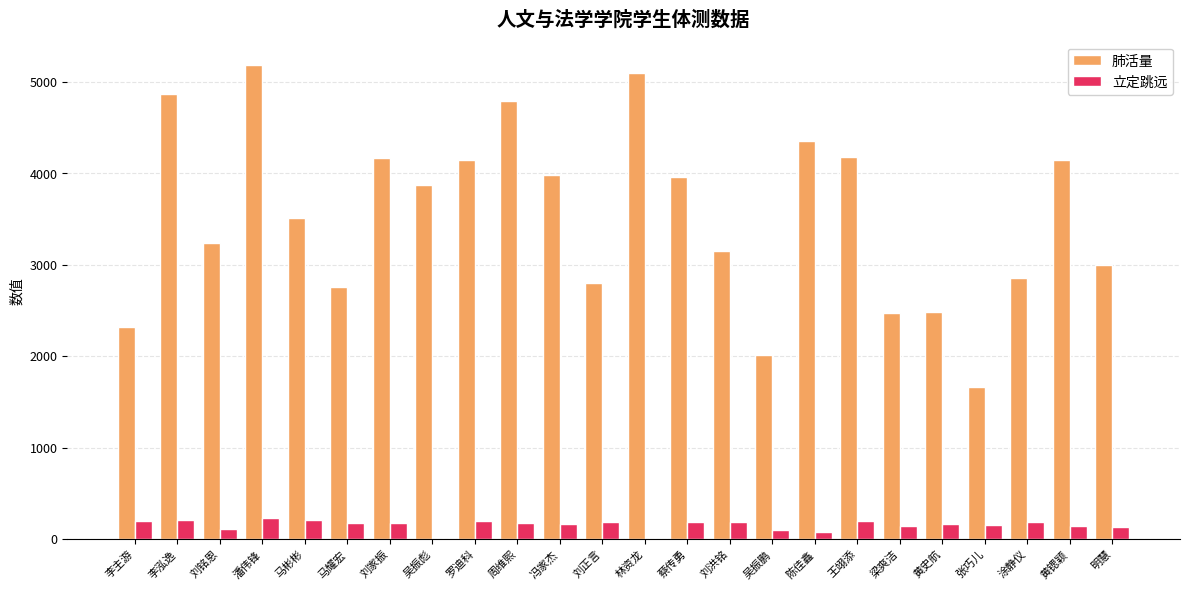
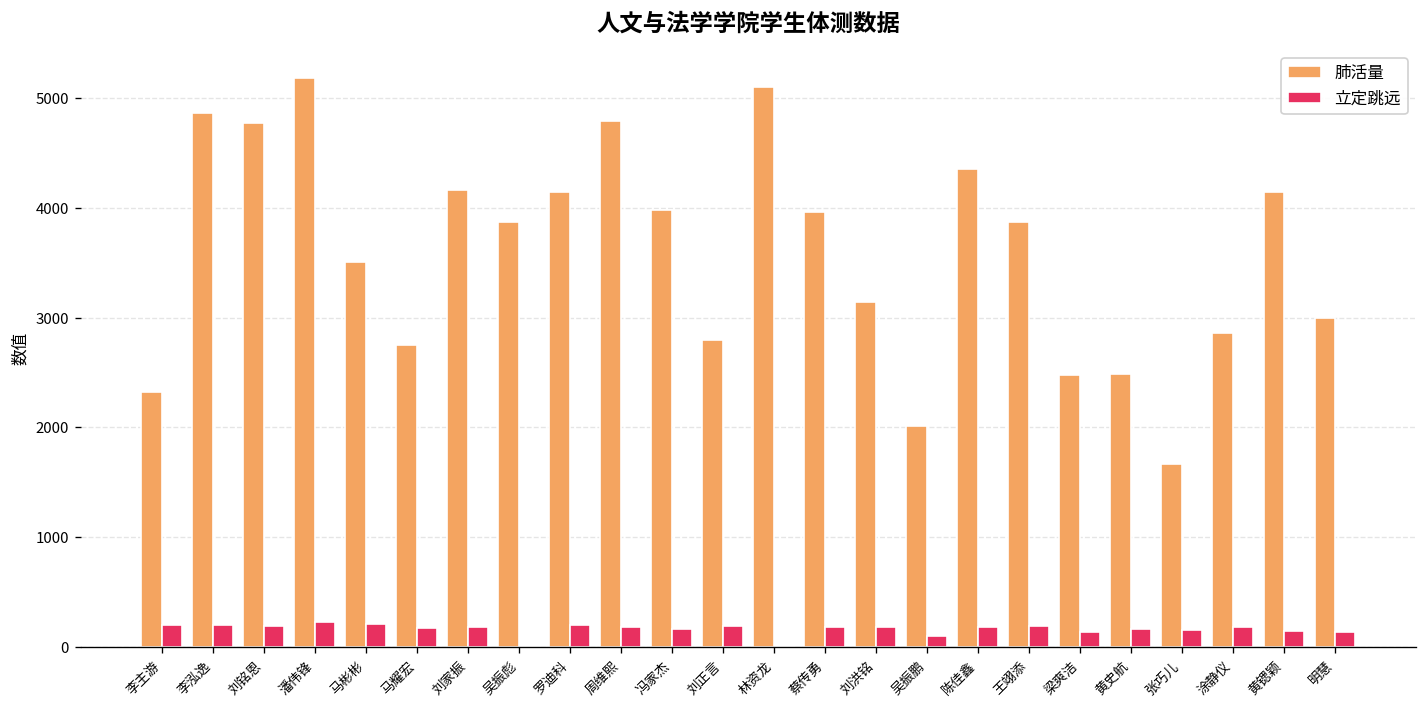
肺活量, 刘铭恩: 3200 -> 4800
立定跳远, 刘铭恩: 100 -> 200
立定跳远, 陈佳鑫: 100 -> 200
肺活量, 王翊添: 4200 -> 3900
